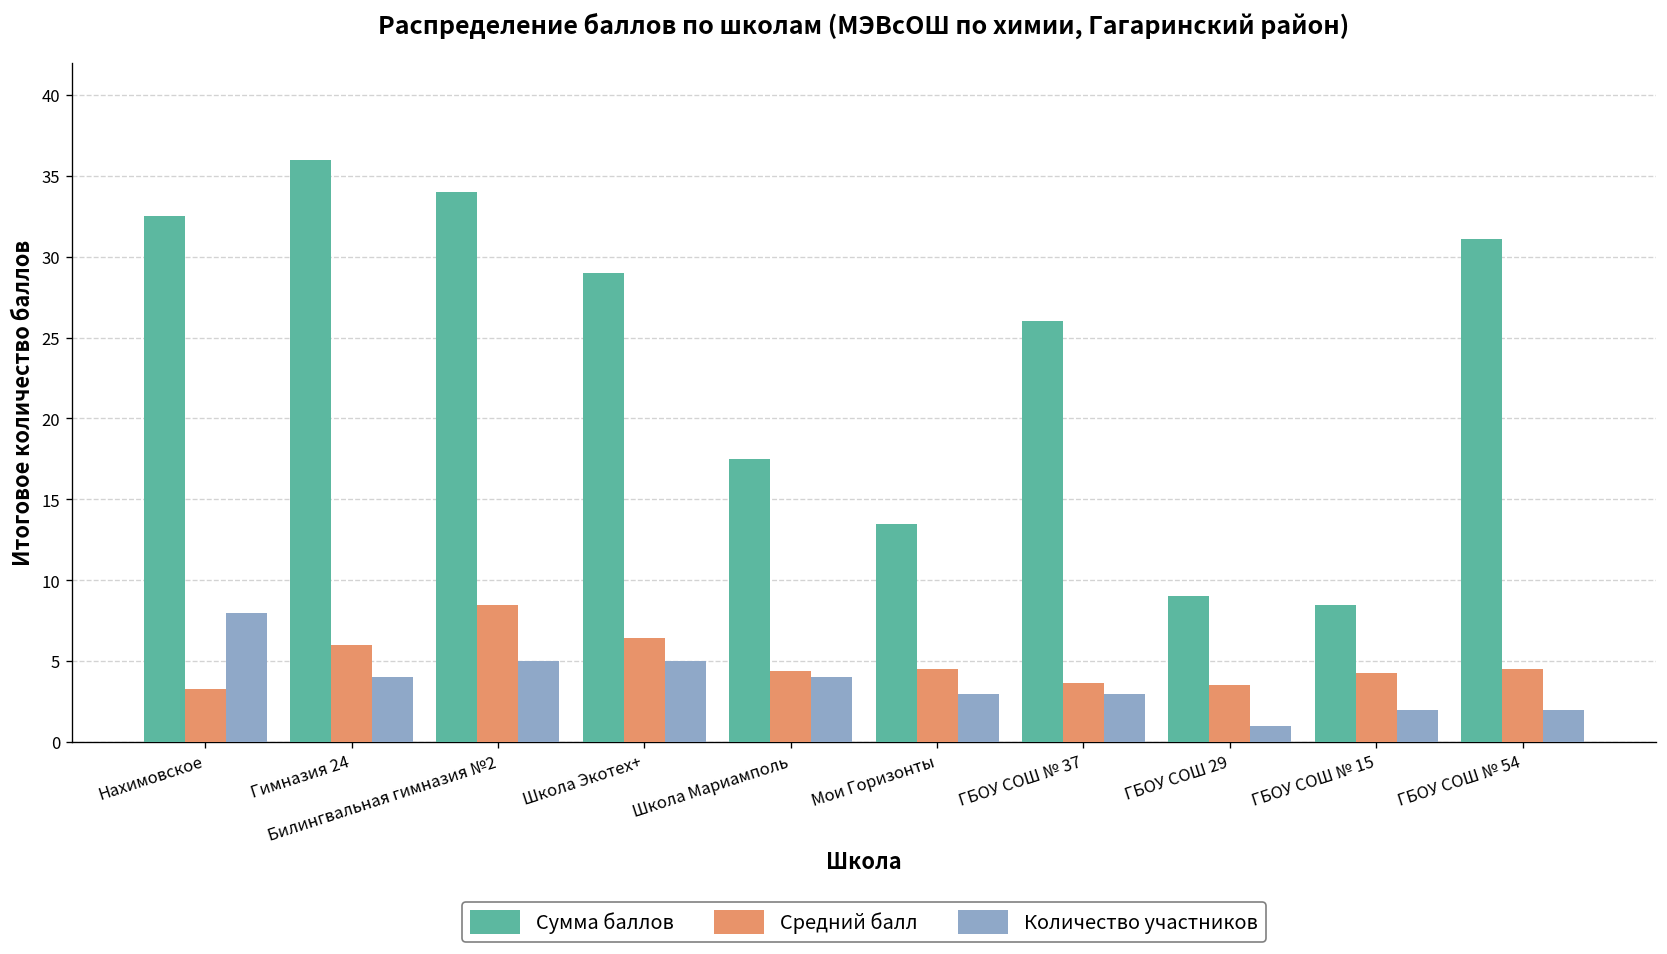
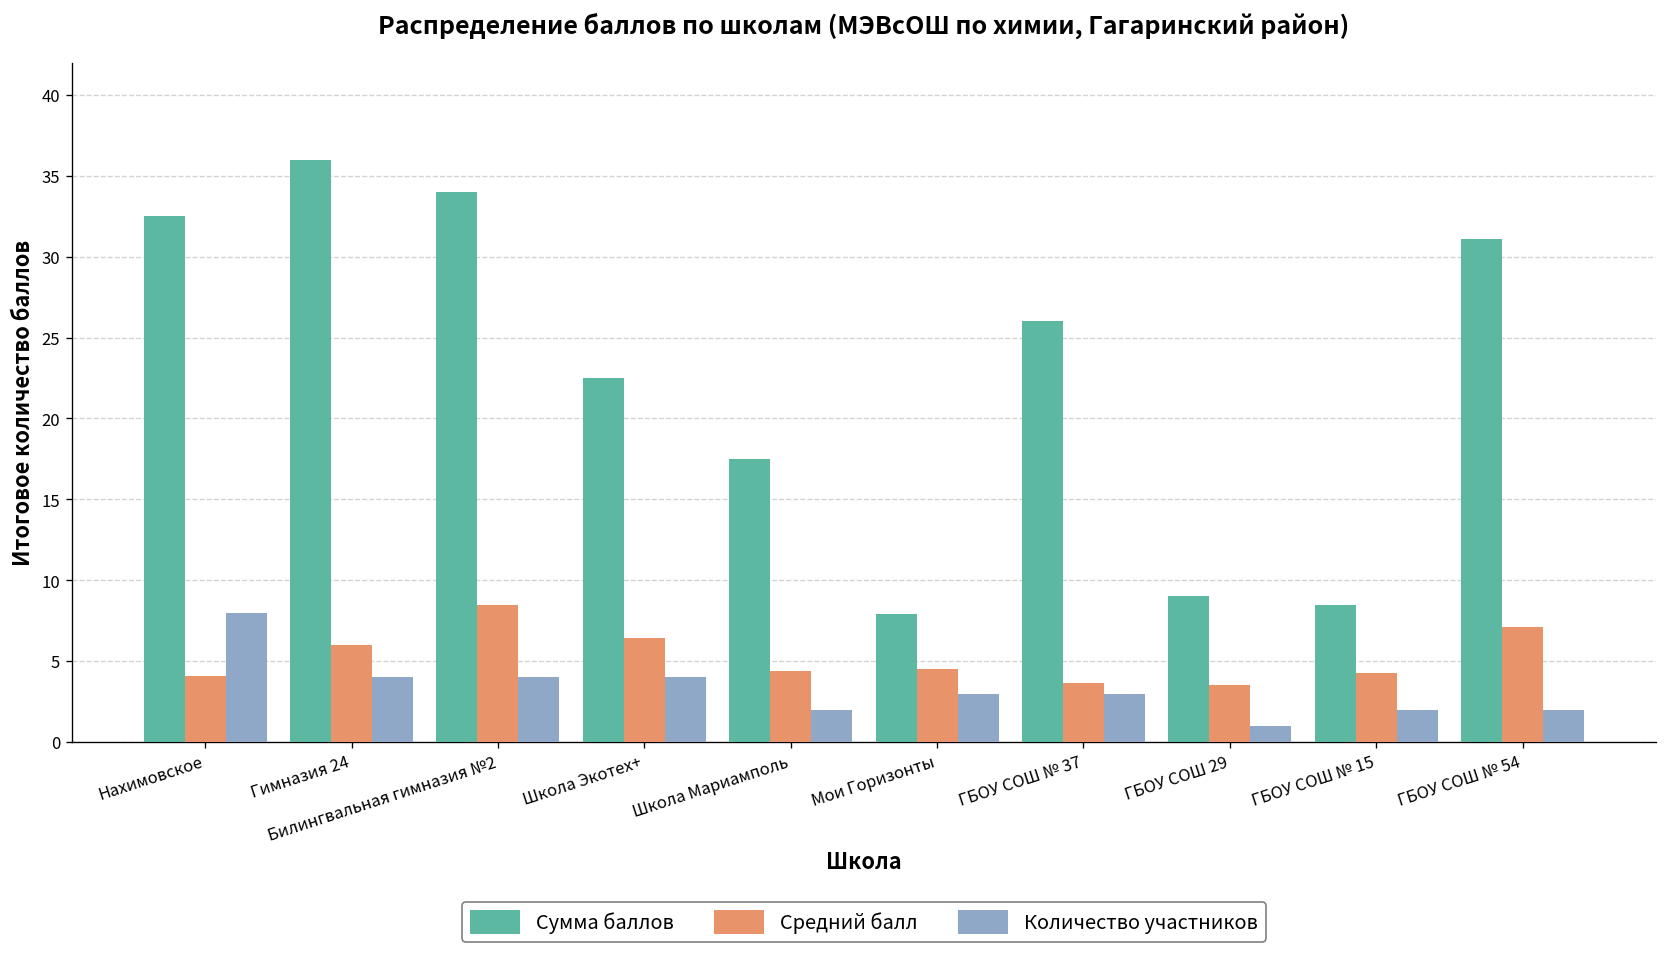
Средний балл, Нахимовское: 3.3 -> 4.1
Количество участников, Билингвальная гимназия №2: 5 -> 4
Сумма баллов, Школа Экотех+: 29.0 -> 22.5
Количество участников, Школа Экотех+: 5 -> 4
Количество участников, Школа Мариамполь: 4 -> 2
Сумма баллов, Мои Горизонты: 13.5 -> 7.9
Средний балл, ГБОУ СОШ № 54: 4.5 -> 7.1
